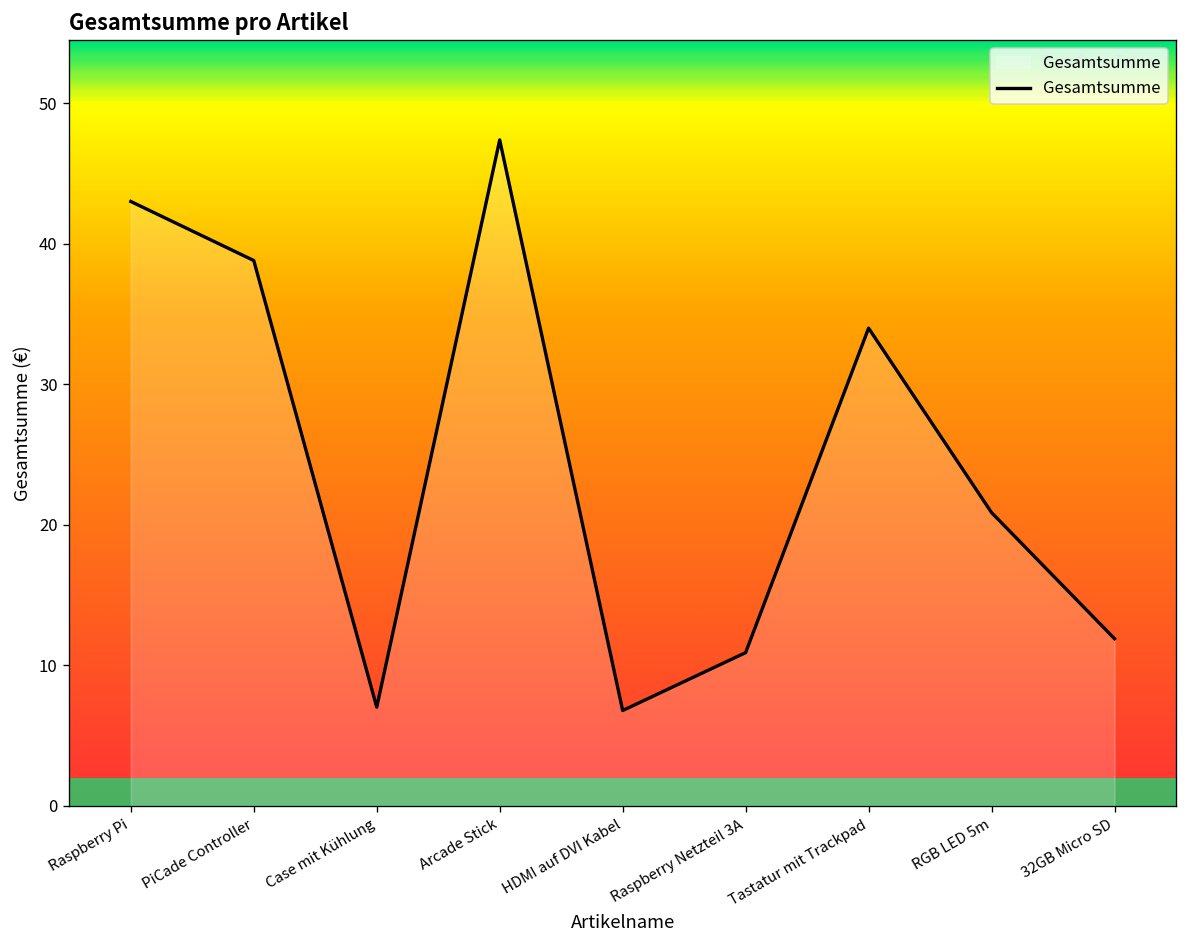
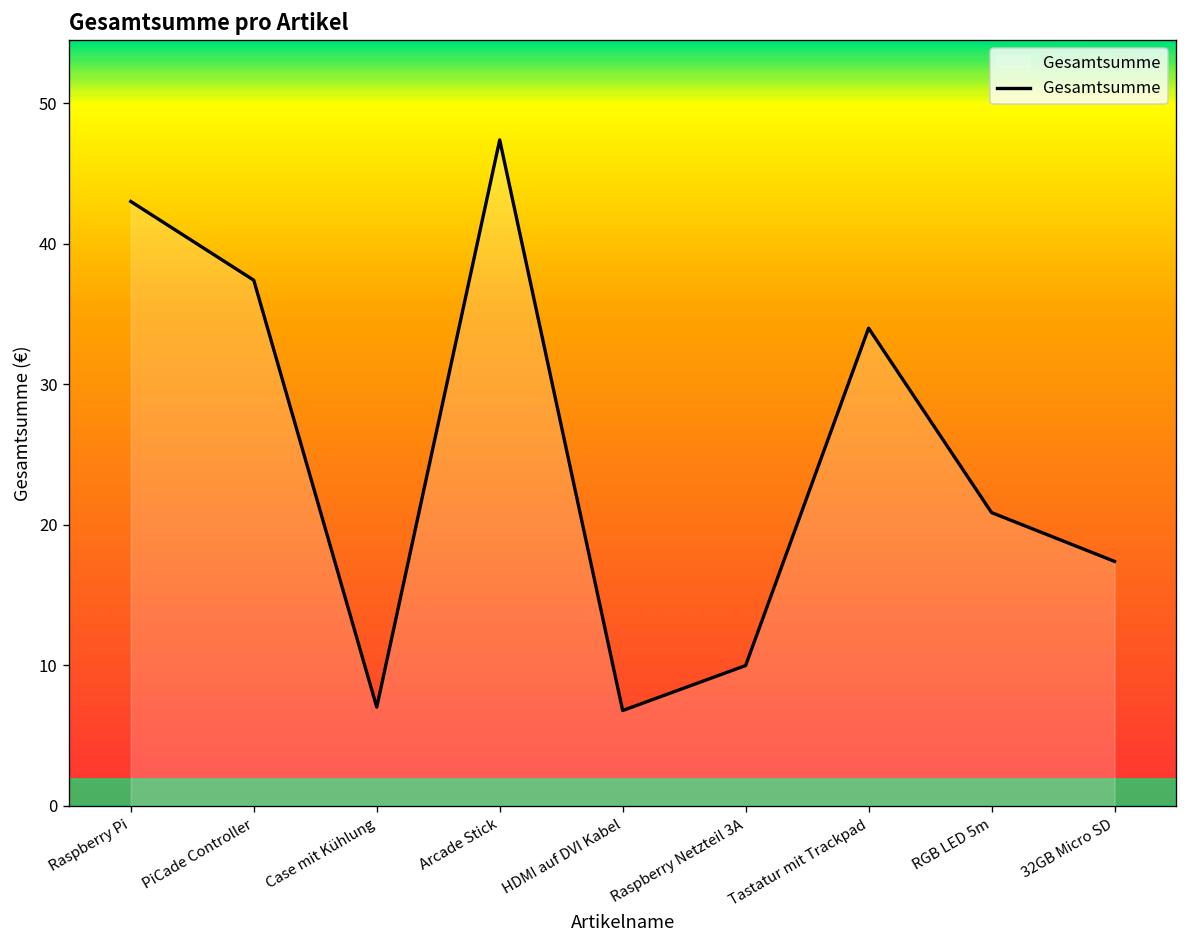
PiCade Controller: 38.8 -> 37.4
Raspberry Netzteil 3A: 10.9 -> 10.0
32GB Micro SD: 11.9 -> 17.4
